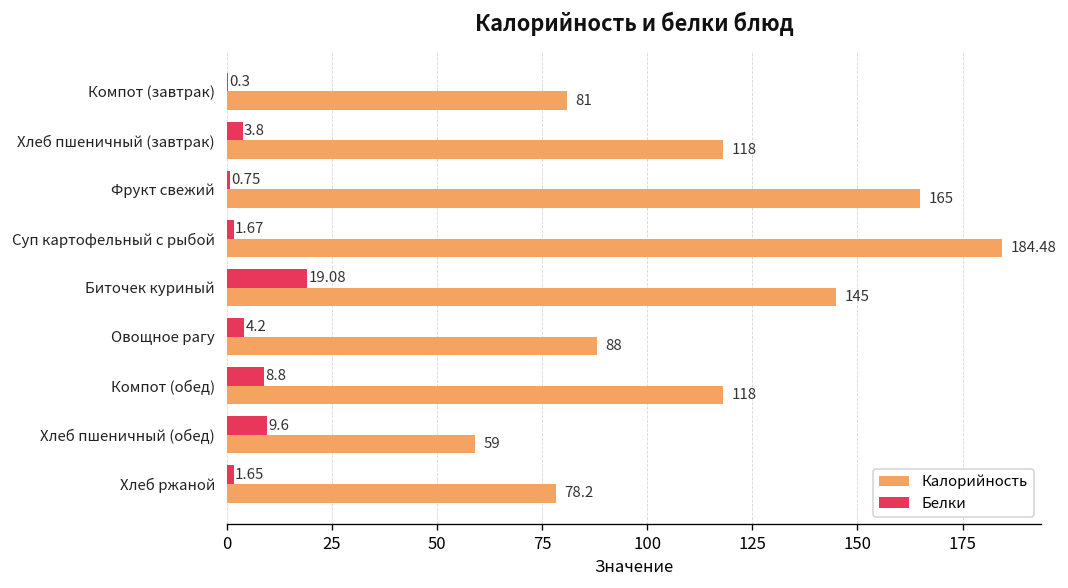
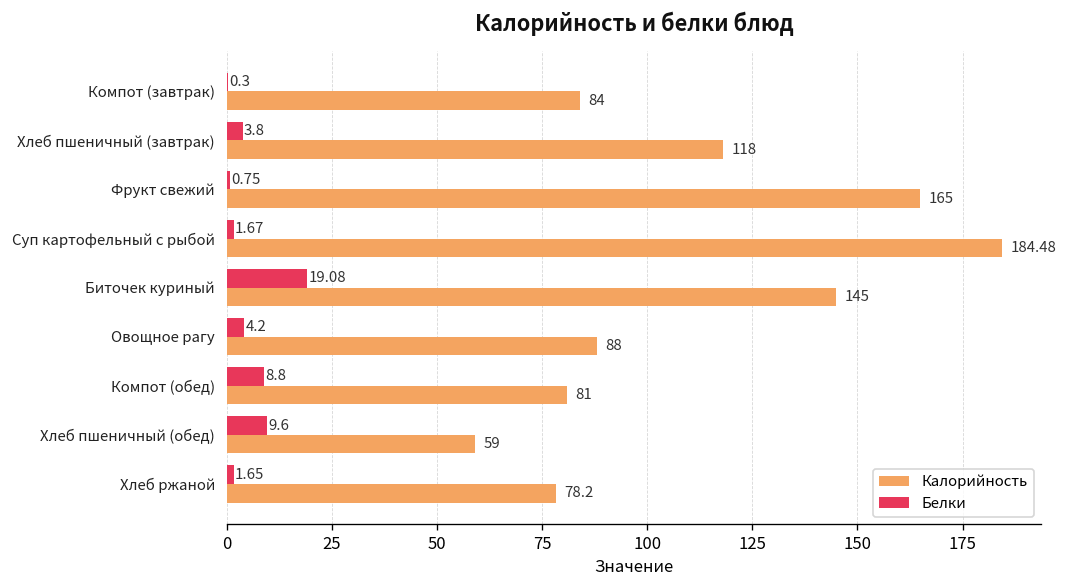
Калорийность, Компот (завтрак): 81 -> 84
Калорийность, Компот (обед): 118 -> 81
